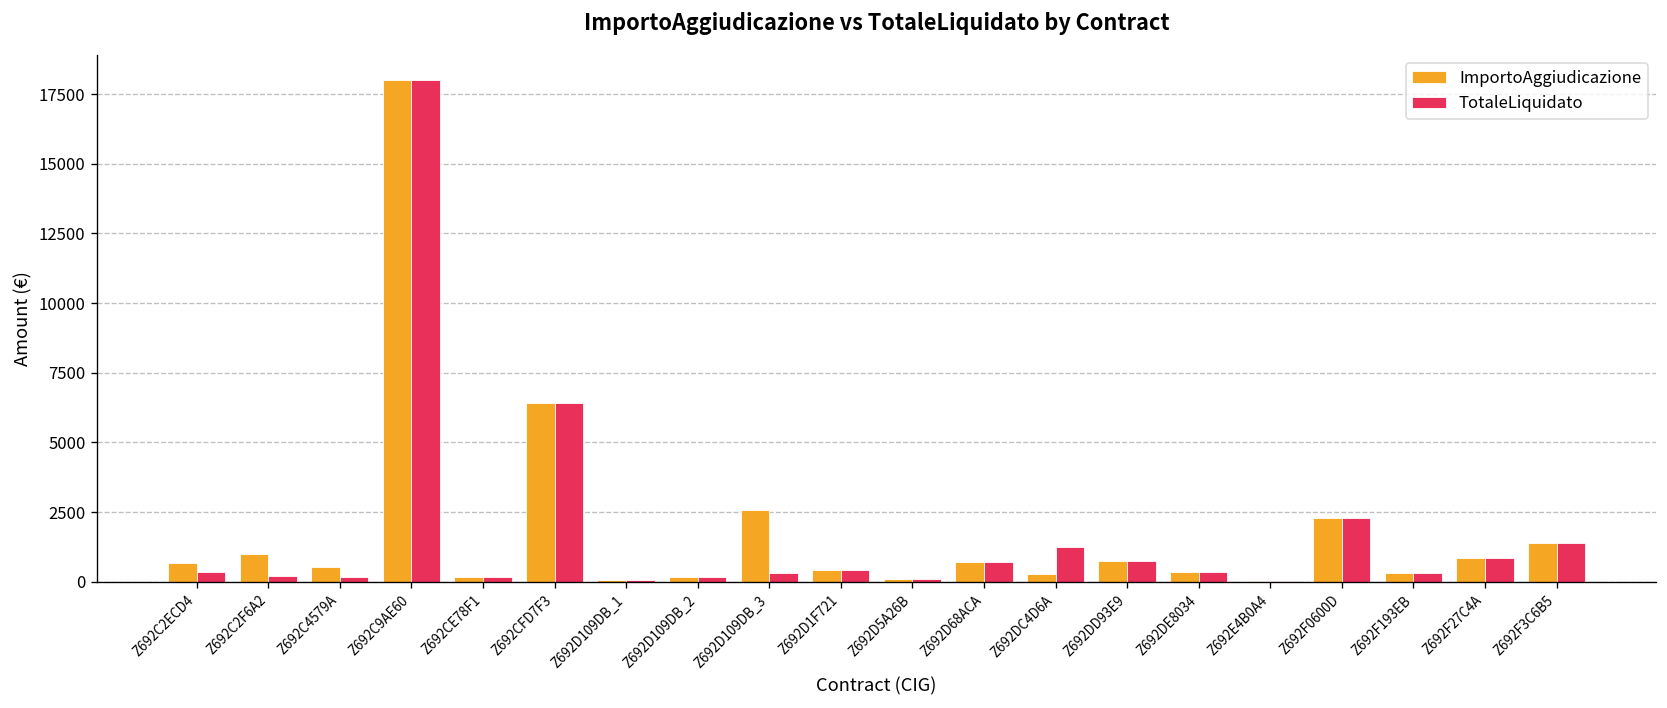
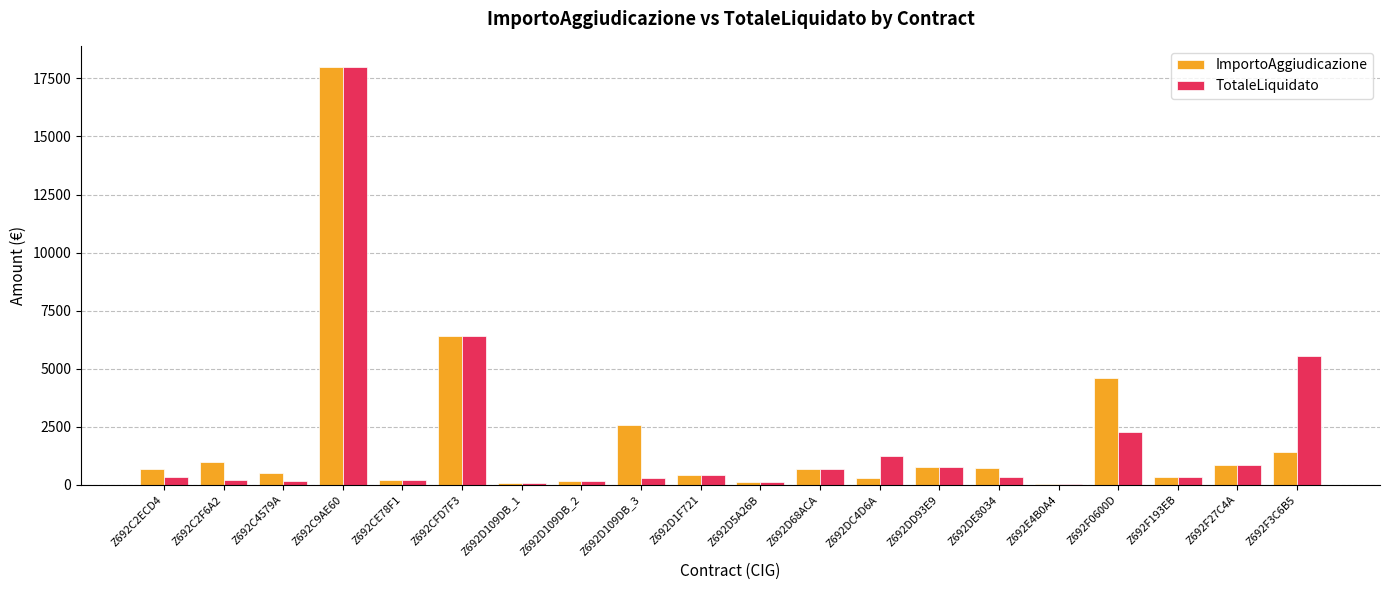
ImportoAggiudicazione, Z692DE8034: 400 -> 700
ImportoAggiudicazione, Z692F0600D: 2300 -> 4600
TotaleLiquidato, Z692F3C6B5: 1400 -> 5500
